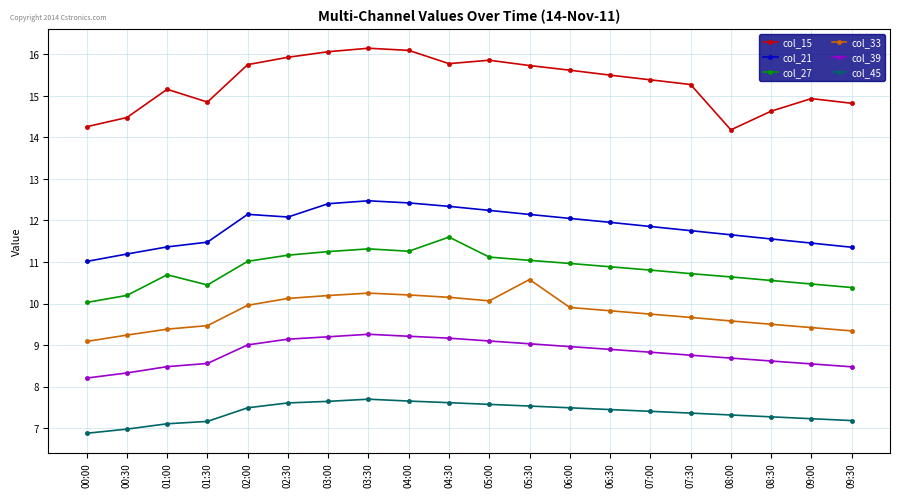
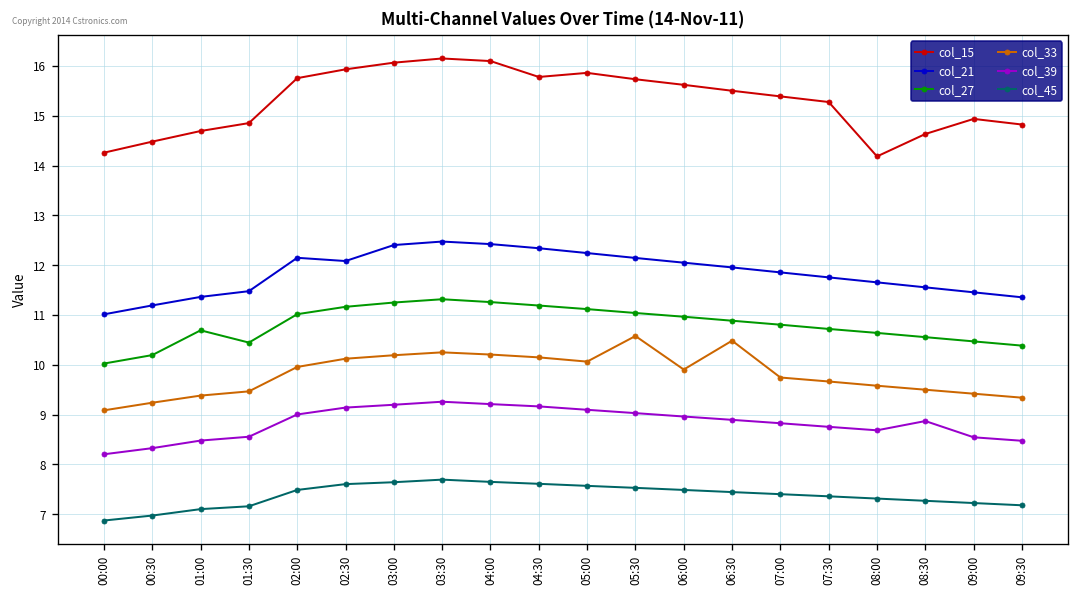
col_15, 01:00: 15.2 -> 14.7
col_27, 04:30: 11.6 -> 11.2
col_33, 06:30: 9.8 -> 10.5
col_39, 08:30: 8.6 -> 8.9
